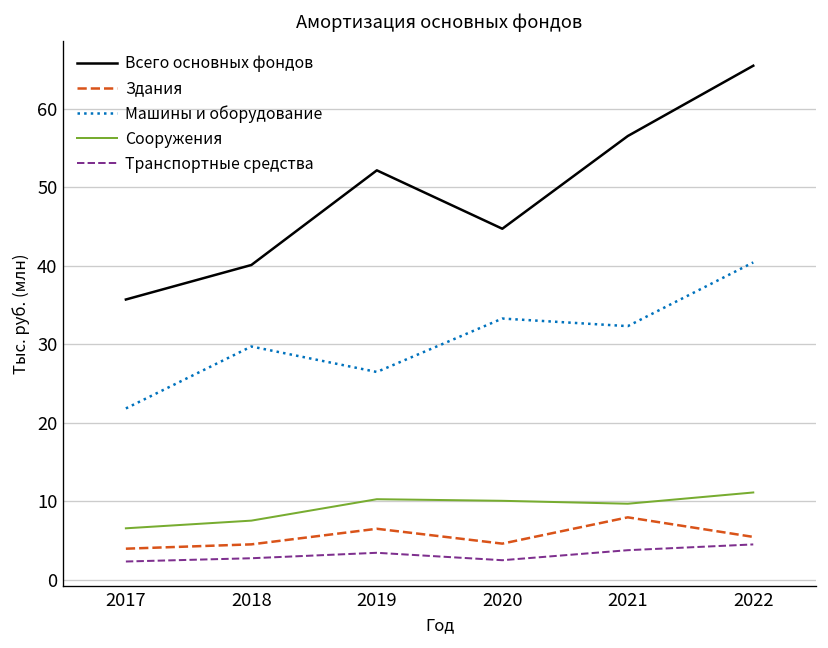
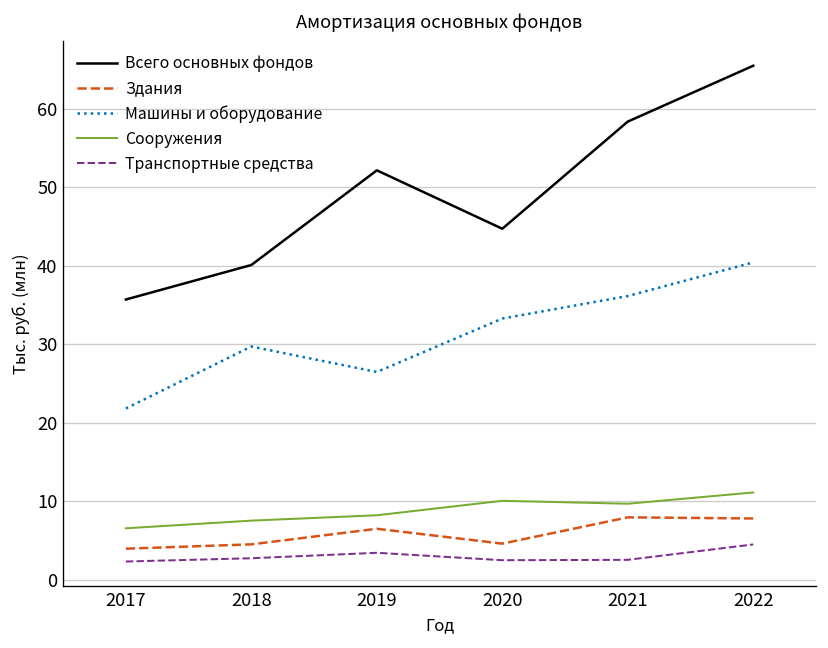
Сооружения, 2019: 10 -> 8
Всего основных фондов, 2021: 56 -> 58
Машины и оборудование, 2021: 32 -> 36
Транспортные средства, 2021: 4 -> 3
Здания, 2022: 5 -> 8
